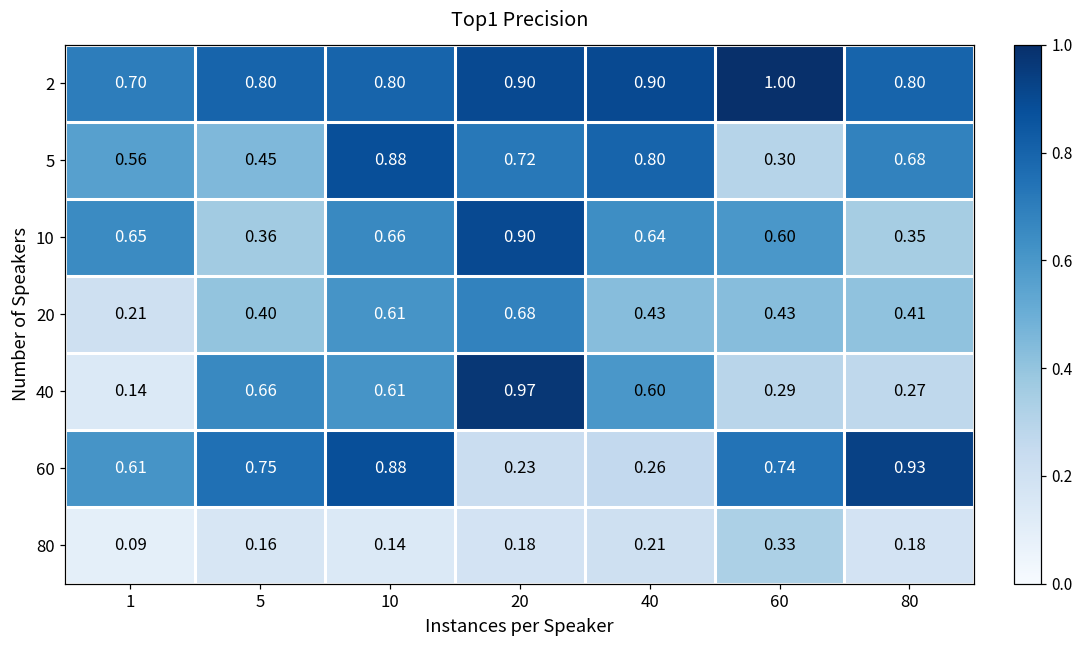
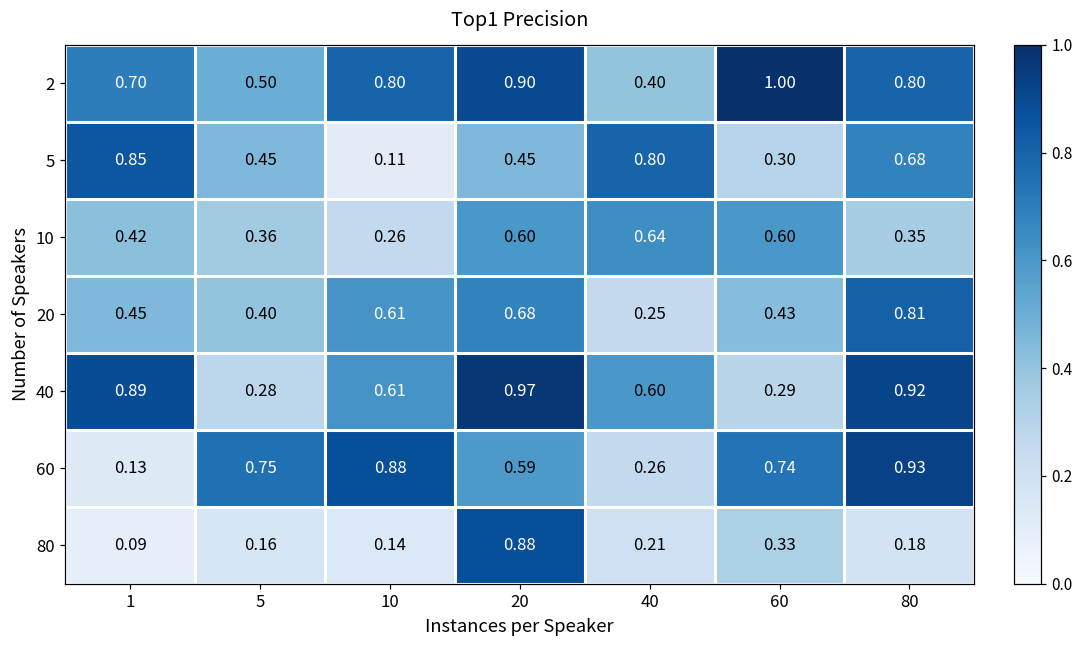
2, 5: 0.80 -> 0.50
2, 40: 0.90 -> 0.40
5, 1: 0.56 -> 0.85
5, 10: 0.88 -> 0.11
5, 20: 0.72 -> 0.45
10, 1: 0.65 -> 0.42
10, 10: 0.66 -> 0.26
10, 20: 0.90 -> 0.60
20, 1: 0.21 -> 0.45
20, 40: 0.43 -> 0.25
20, 80: 0.41 -> 0.81
40, 1: 0.14 -> 0.89
40, 5: 0.66 -> 0.28
40, 80: 0.27 -> 0.92
60, 1: 0.61 -> 0.13
60, 20: 0.23 -> 0.59
80, 20: 0.18 -> 0.88
